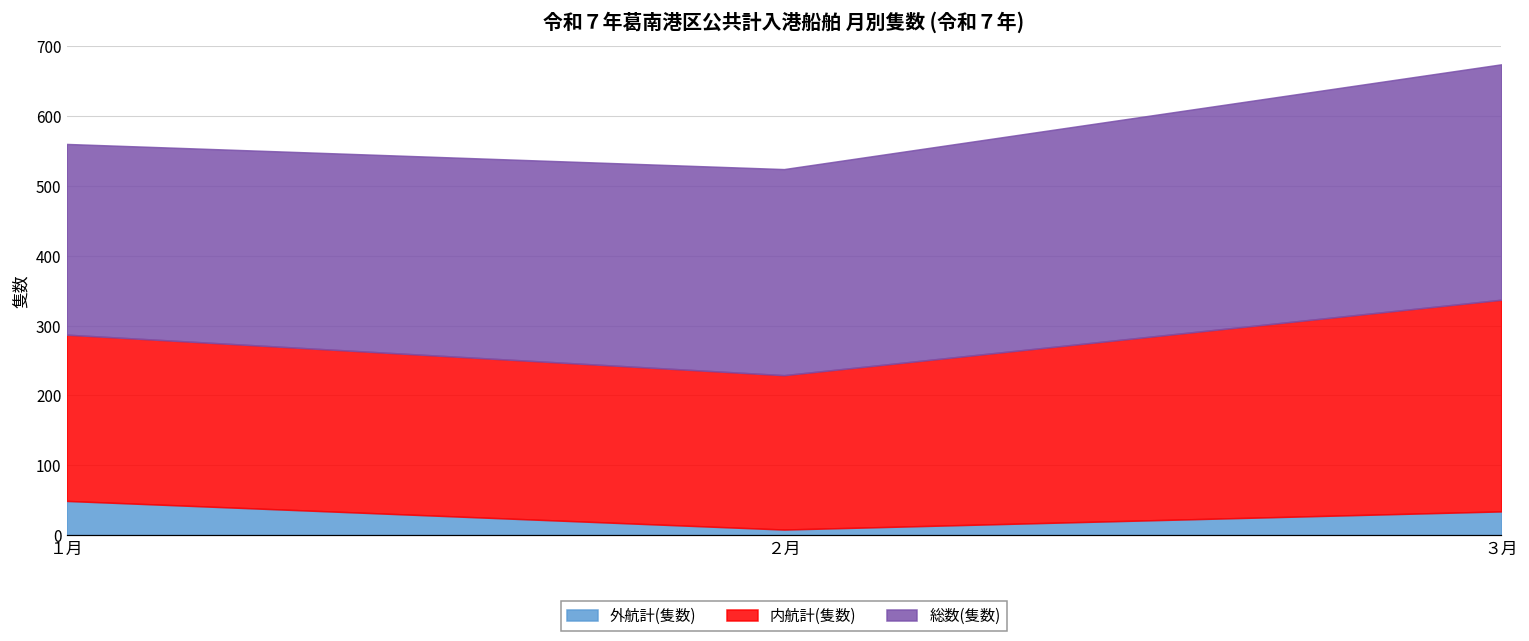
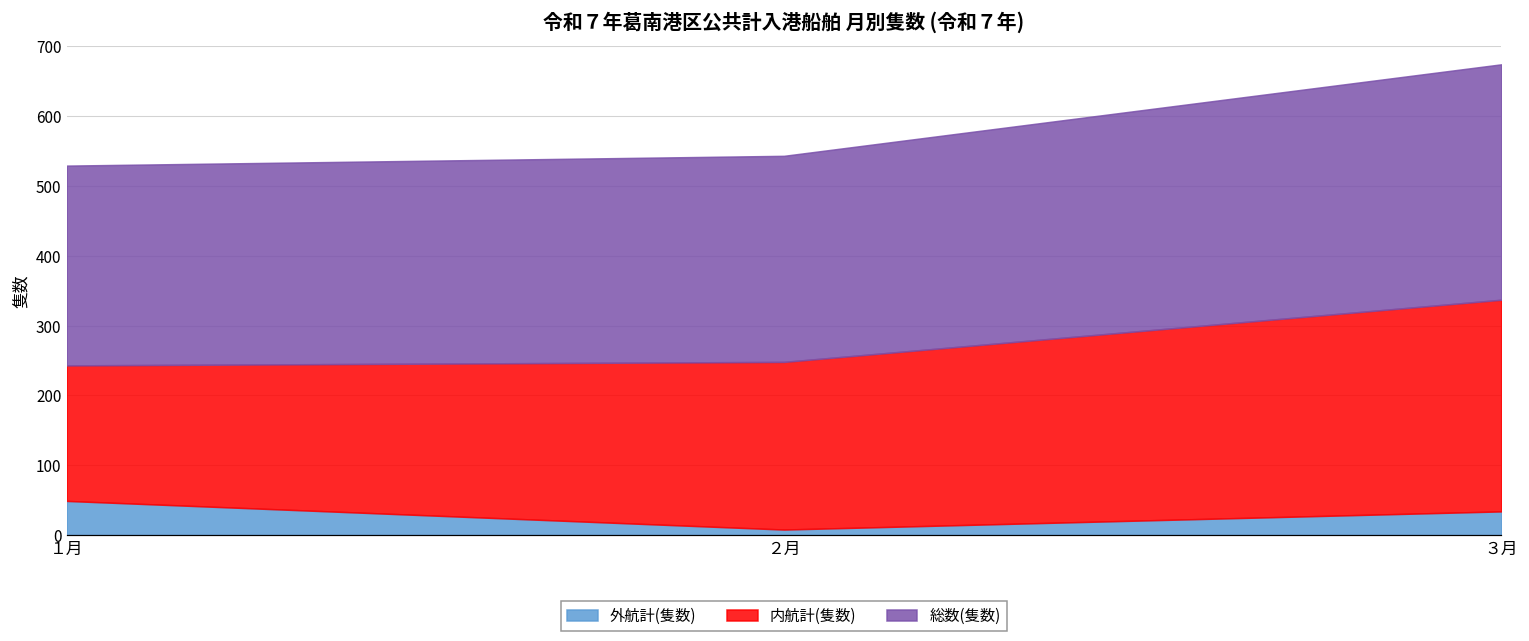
内航計(隻数), １月: 240 -> 190
総数(隻数), １月: 270 -> 290
内航計(隻数), ２月: 220 -> 240
